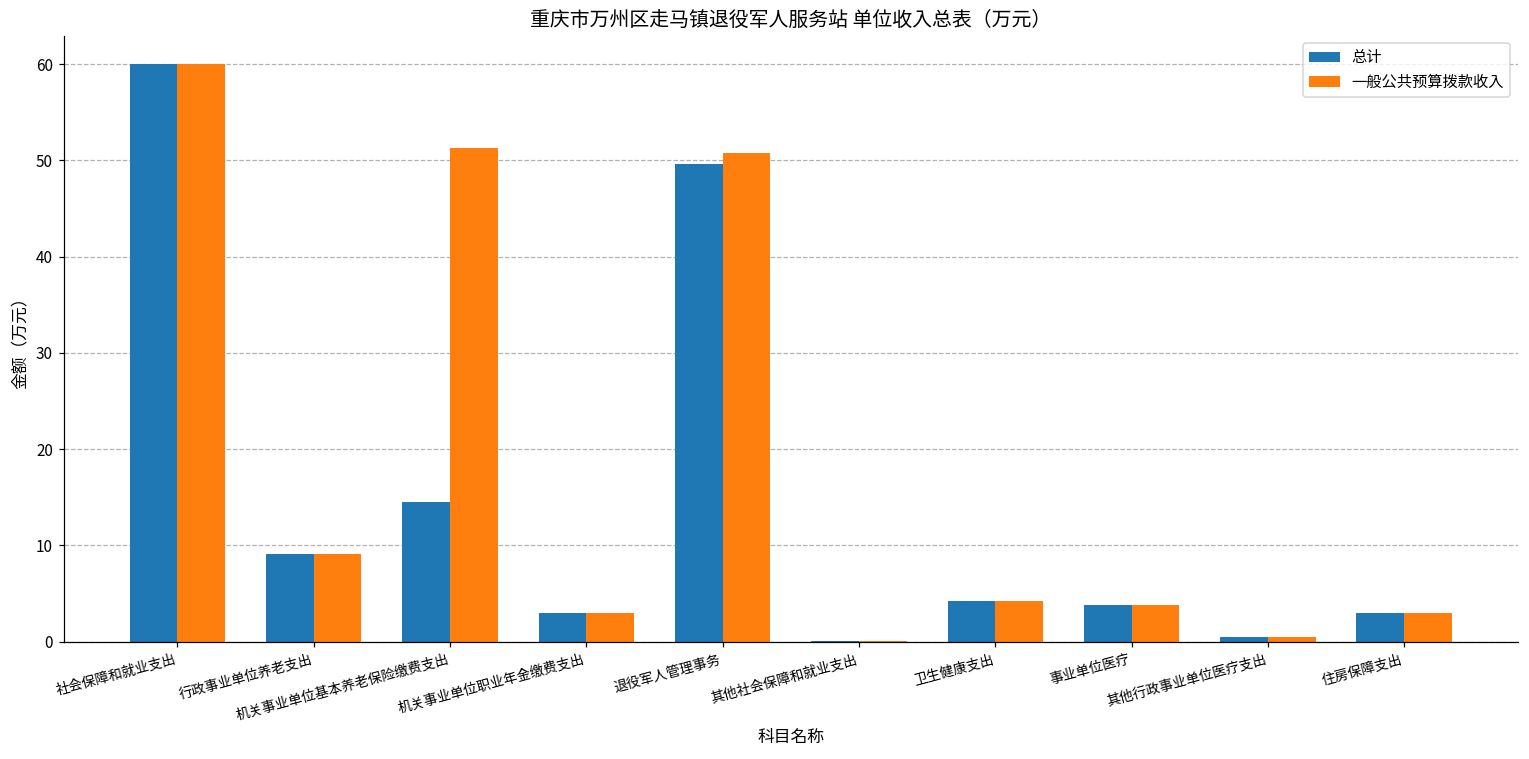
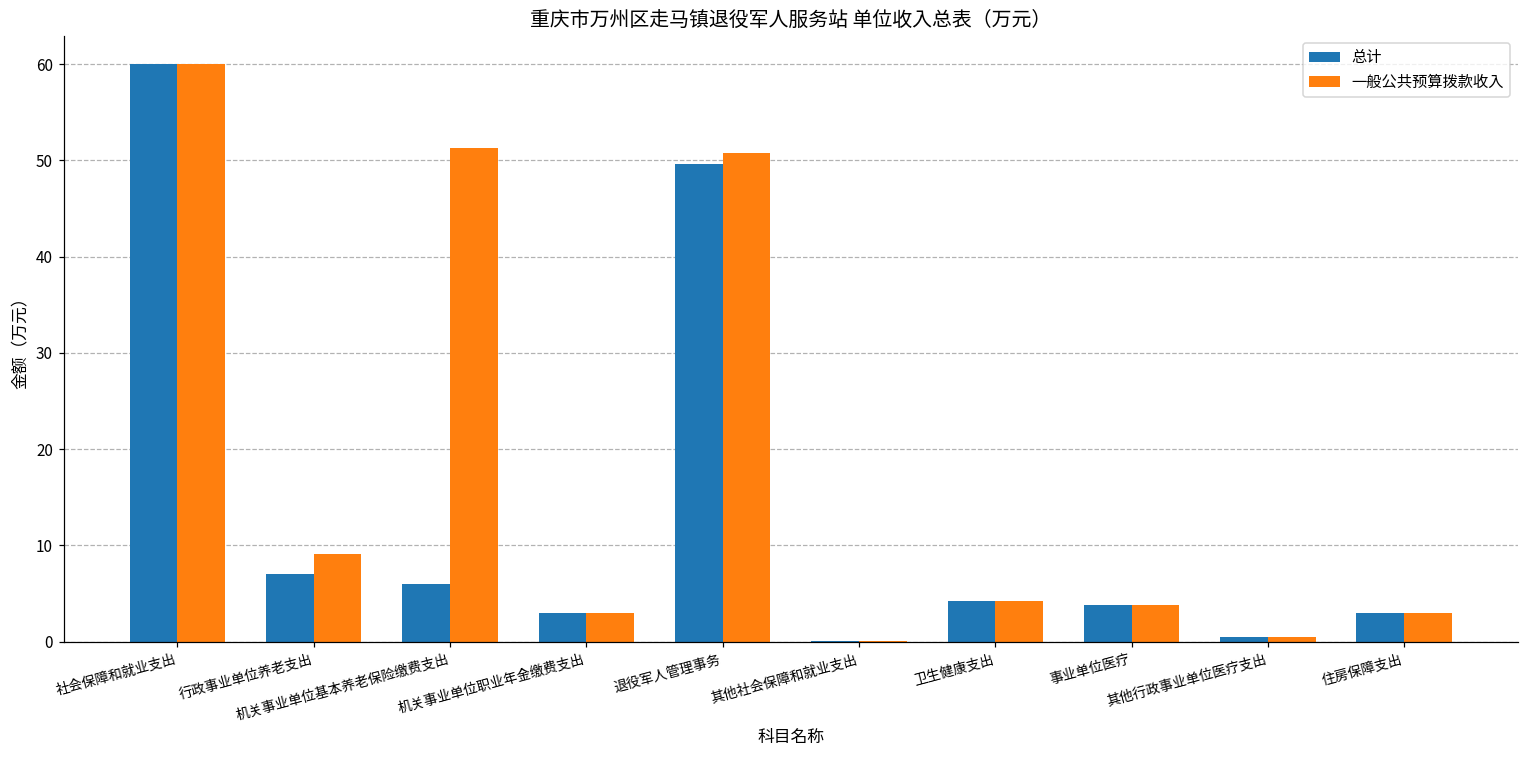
总计, 行政事业单位养老支出: 9 -> 7
总计, 机关事业单位基本养老保险缴费支出: 14 -> 6
